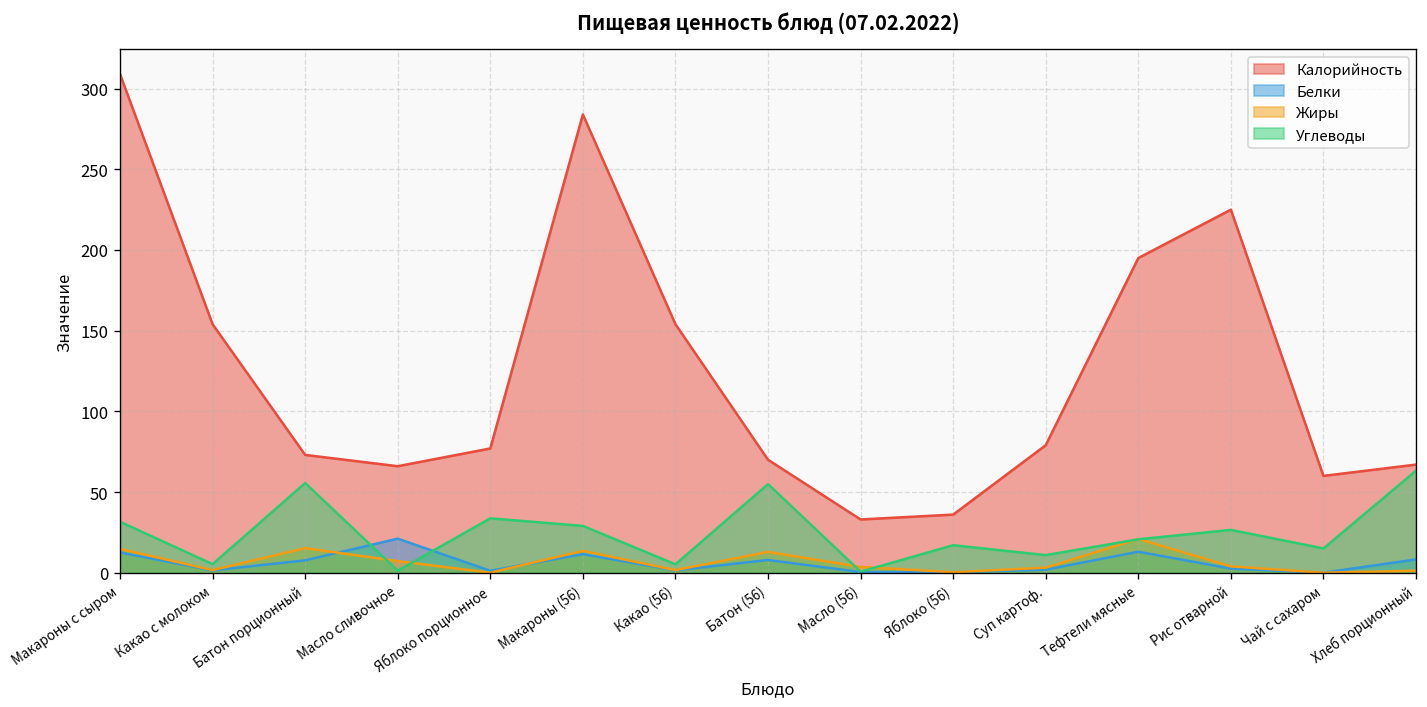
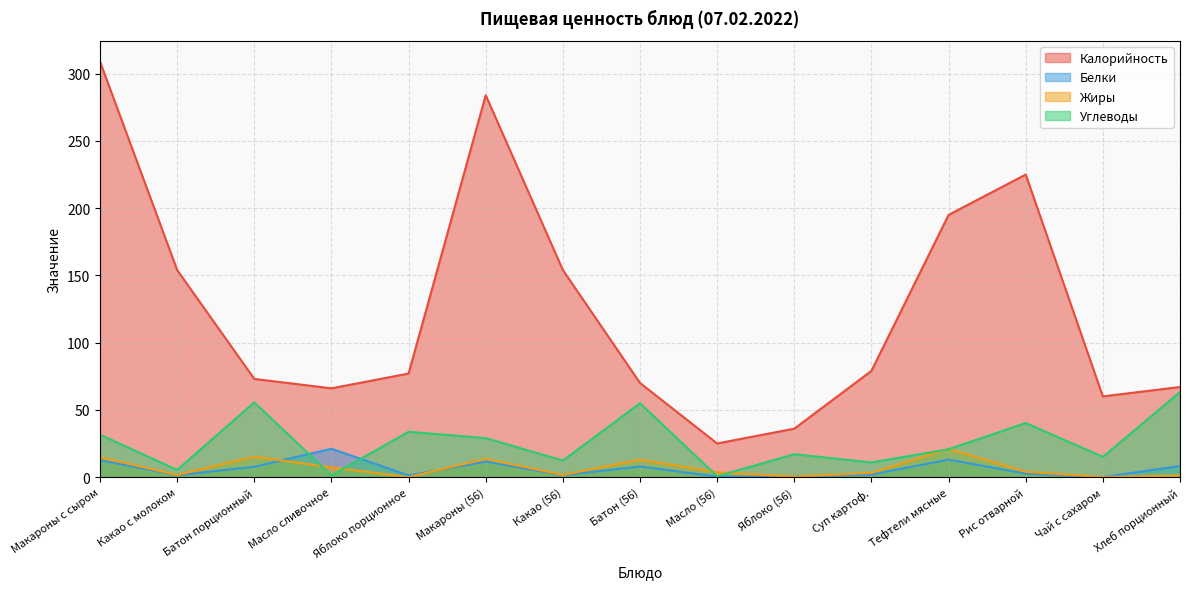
Углеводы, Какао (56): 5 -> 12
Калорийность, Масло (56): 33 -> 25
Углеводы, Рис отварной: 27 -> 40
